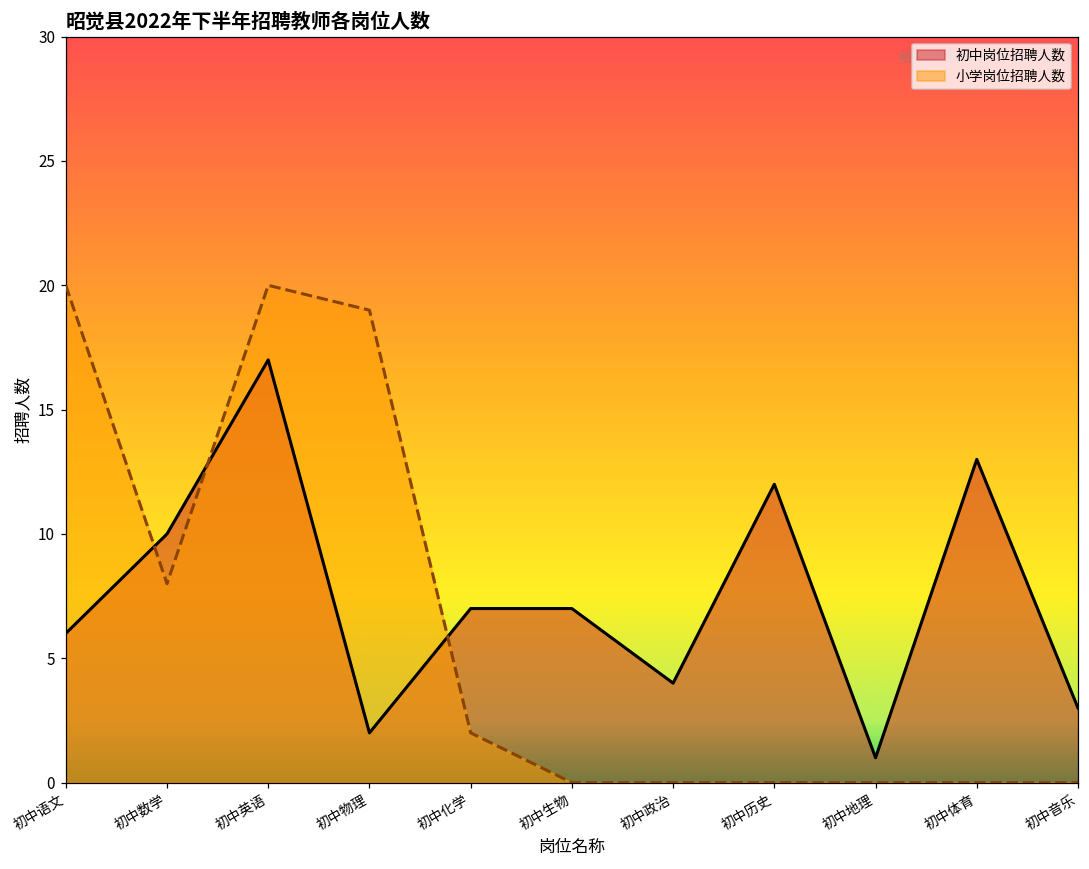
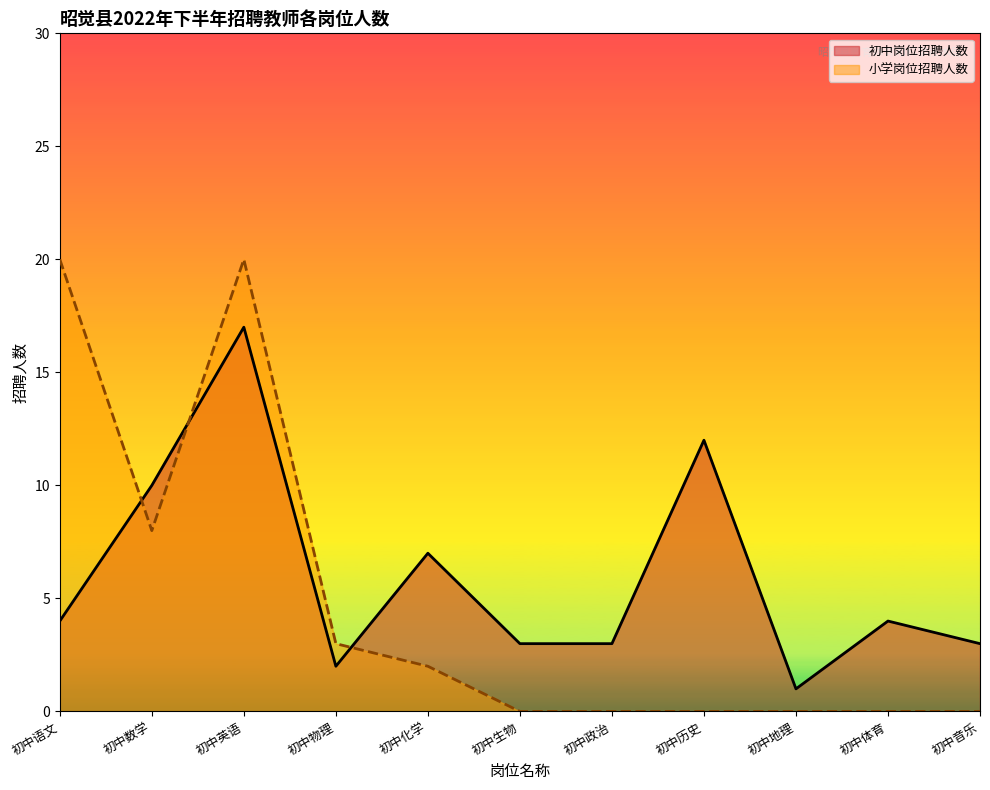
初中岗位招聘人数, 初中语文: 6 -> 4
小学岗位招聘人数, 初中物理: 19 -> 3
初中岗位招聘人数, 初中生物: 7 -> 3
初中岗位招聘人数, 初中政治: 4 -> 3
初中岗位招聘人数, 初中体育: 13 -> 4
